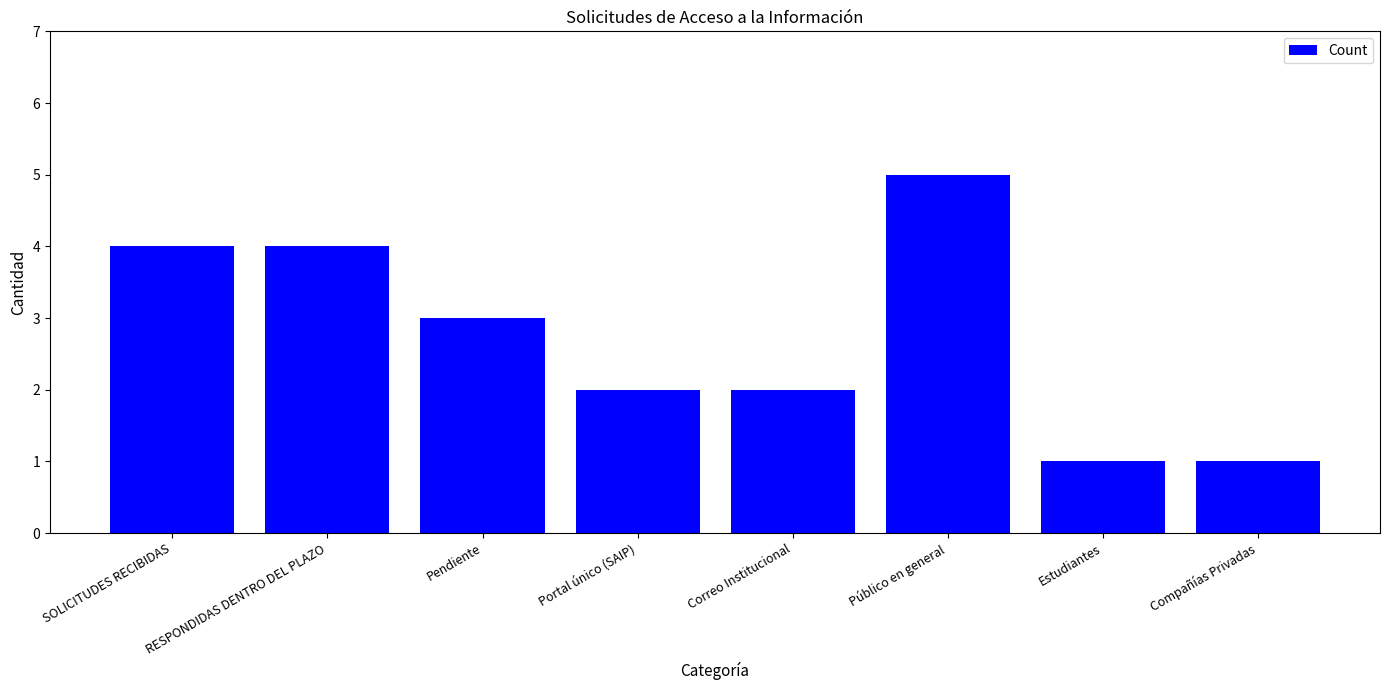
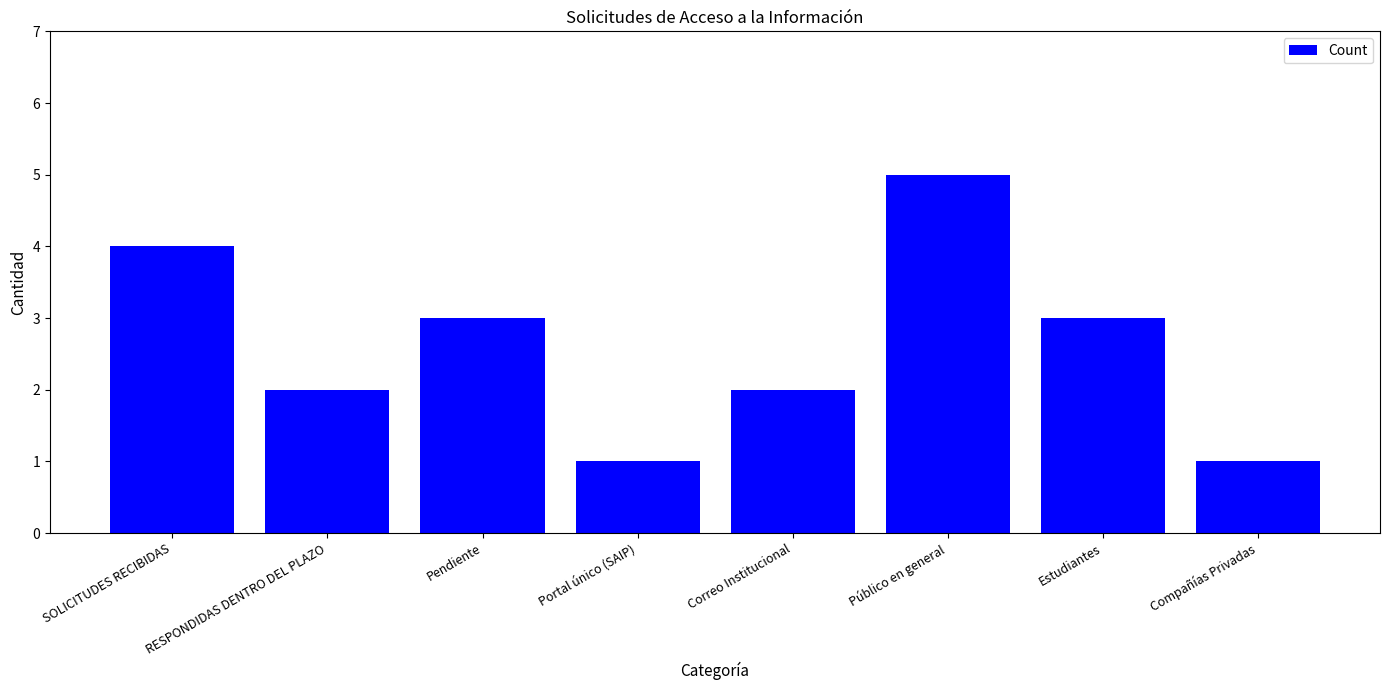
RESPONDIDAS DENTRO DEL PLAZO: 4 -> 2
Portal único (SAIP): 2 -> 1
Estudiantes: 1 -> 3
